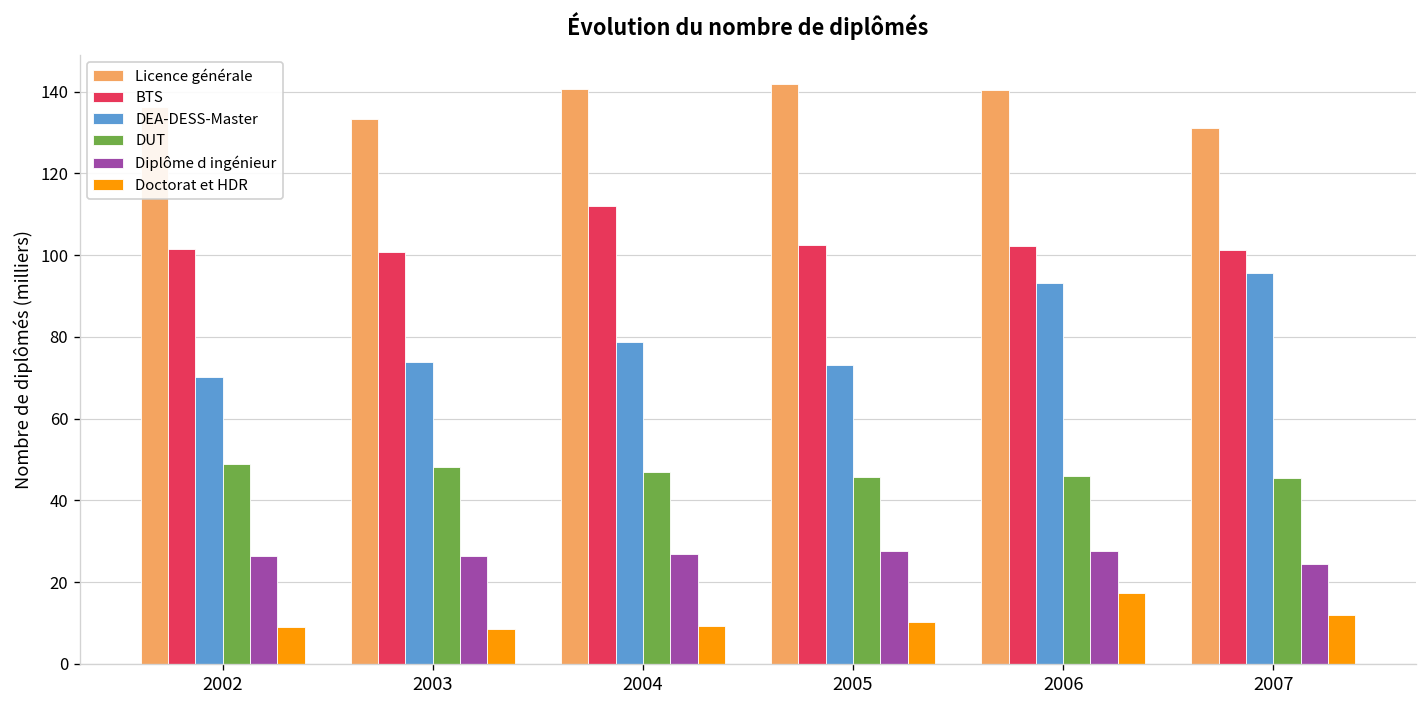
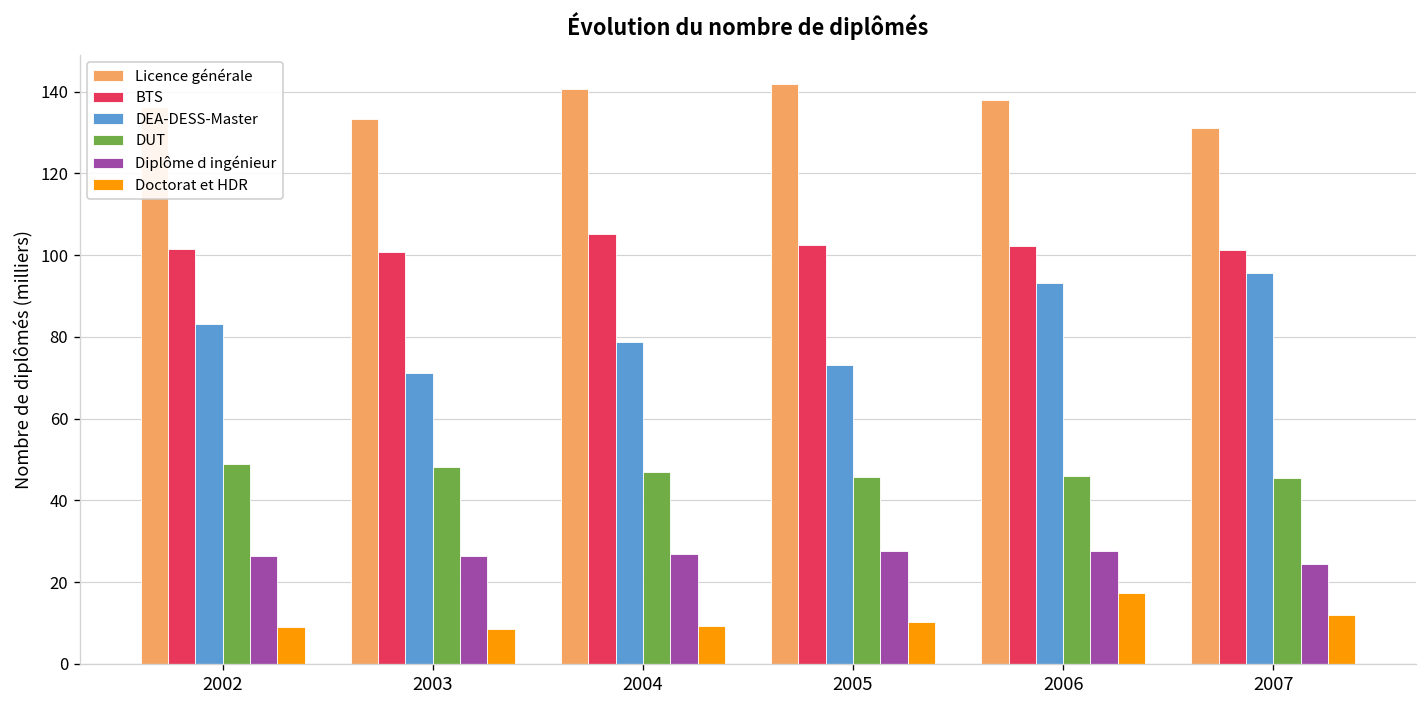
DEA-DESS-Master, 2002: 70 -> 83
DEA-DESS-Master, 2003: 74 -> 71
BTS, 2004: 112 -> 105
Licence générale, 2006: 140 -> 138
